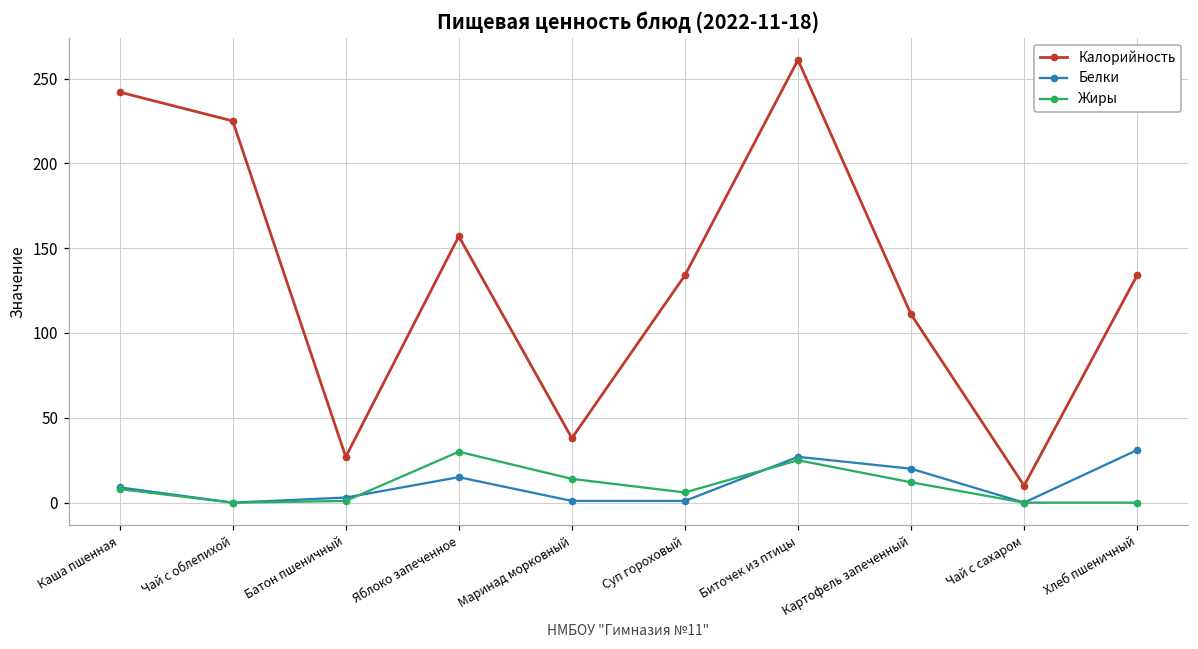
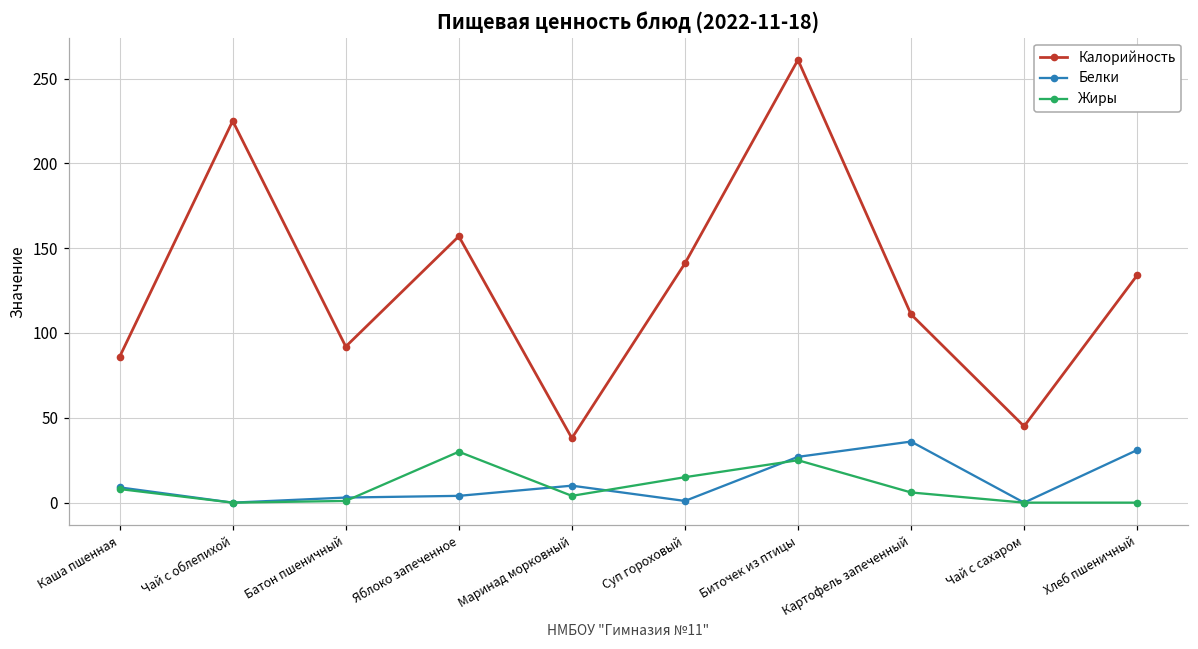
Калорийность, Каша пшенная: 242 -> 86
Калорийность, Батон пшеничный: 27 -> 92
Белки, Яблоко запеченное: 15 -> 4
Белки, Маринад морковный: 1 -> 10
Жиры, Маринад морковный: 14 -> 4
Калорийность, Суп гороховый: 134 -> 141
Жиры, Суп гороховый: 6 -> 15
Белки, Картофель запеченный: 20 -> 36
Жиры, Картофель запеченный: 12 -> 6
Калорийность, Чай с сахаром: 10 -> 45
